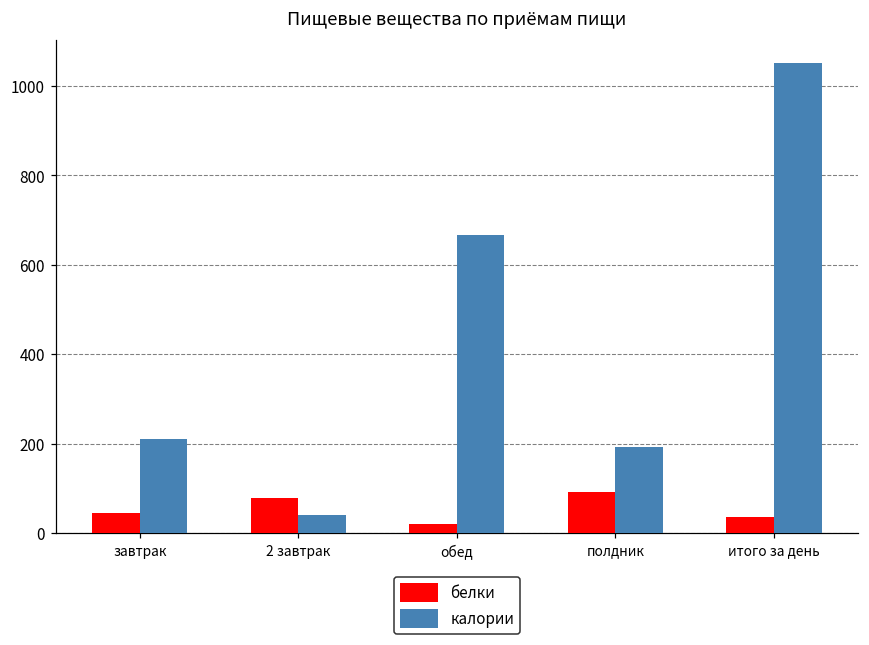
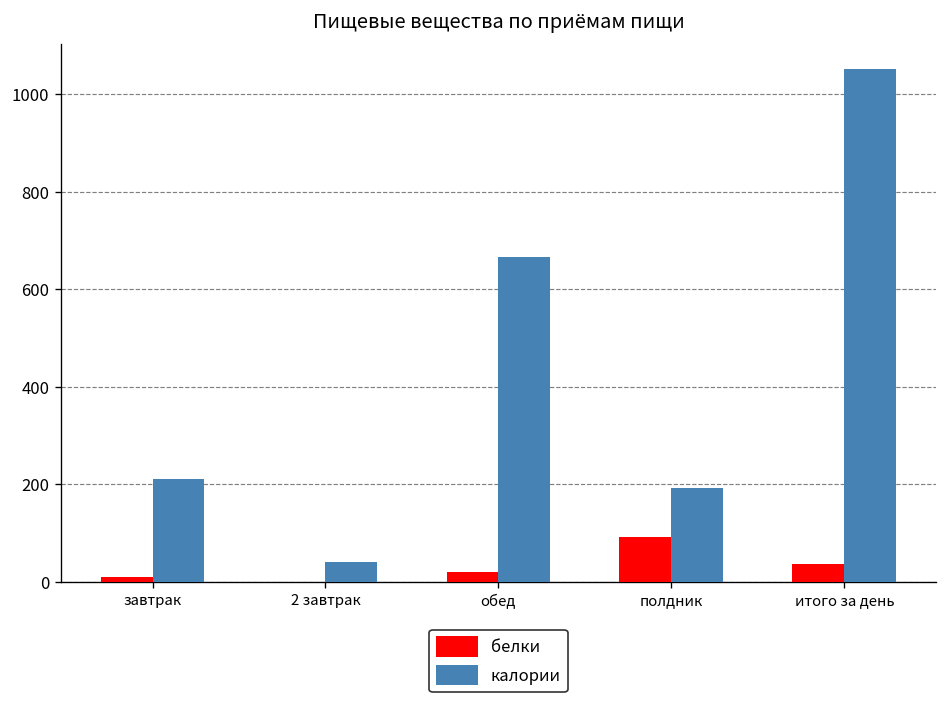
белки, завтрак: 50 -> 10
белки, 2 завтрак: 80 -> 0
